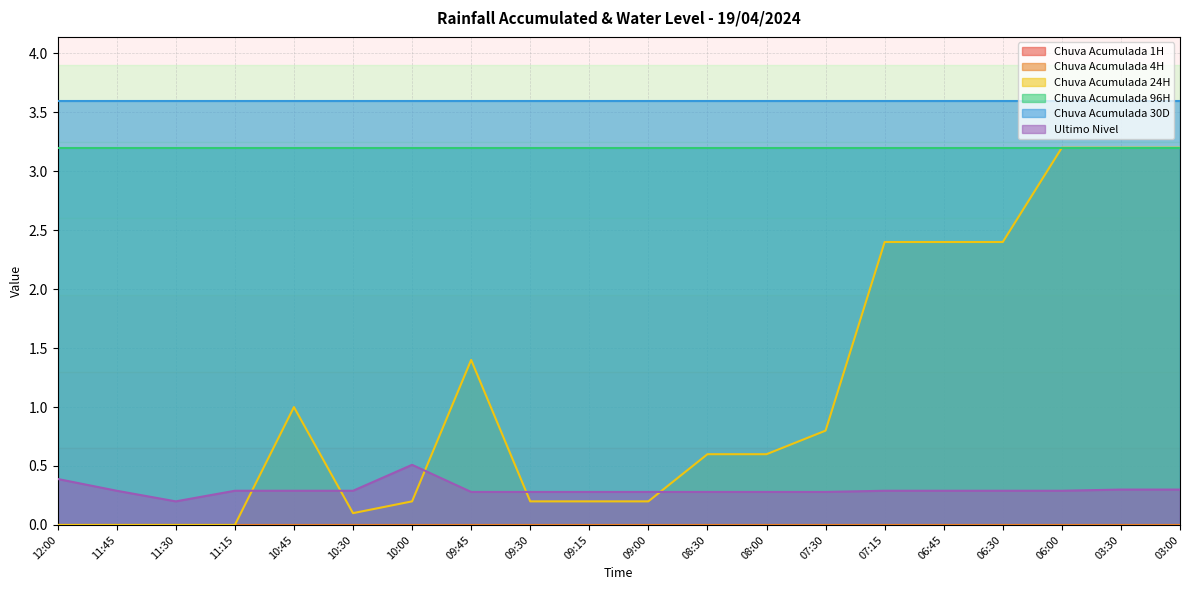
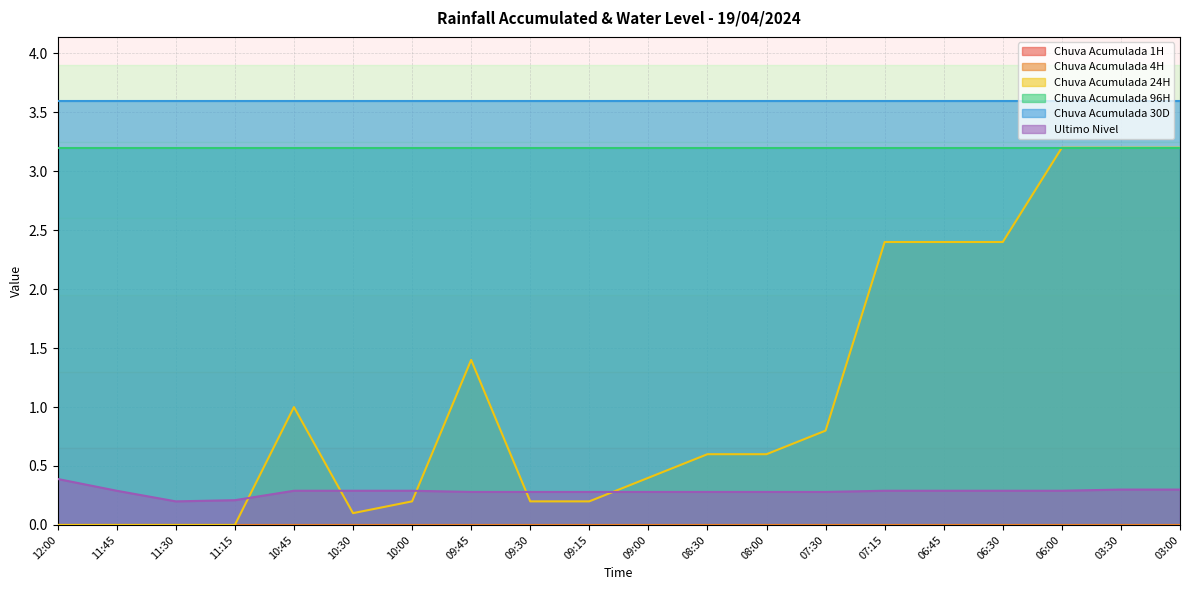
Ultimo Nivel, 11:15: 0.29 -> 0.21
Ultimo Nivel, 10:00: 0.51 -> 0.29
Chuva Acumulada 24H, 09:00: 0.2 -> 0.4
